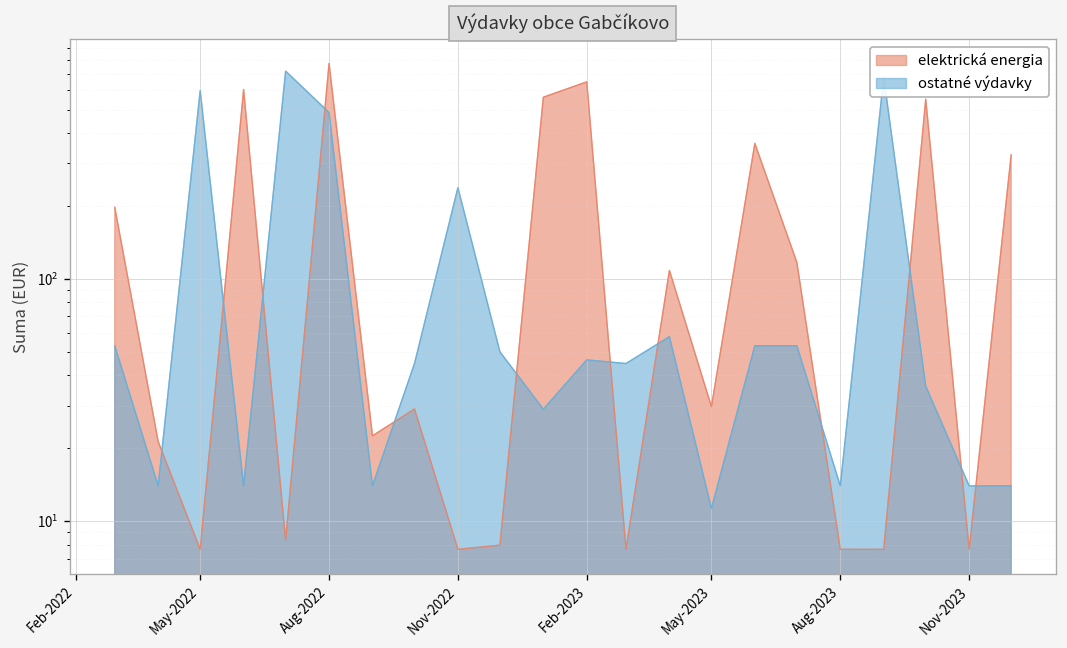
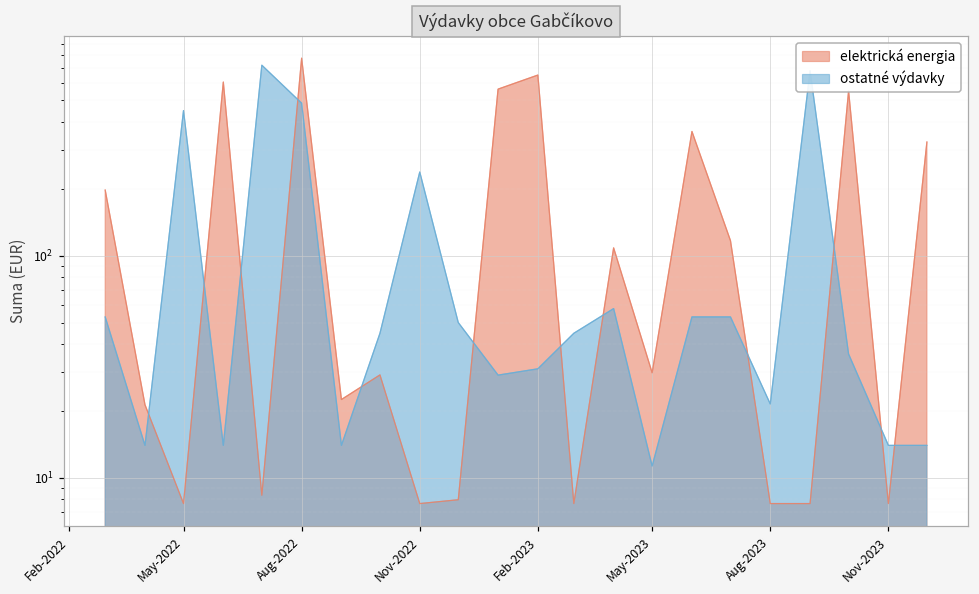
ostatné výdavky, May-2022: 600 -> 450
ostatné výdavky, Feb-2023: 46 -> 31
ostatné výdavky, Aug-2023: 14 -> 22
